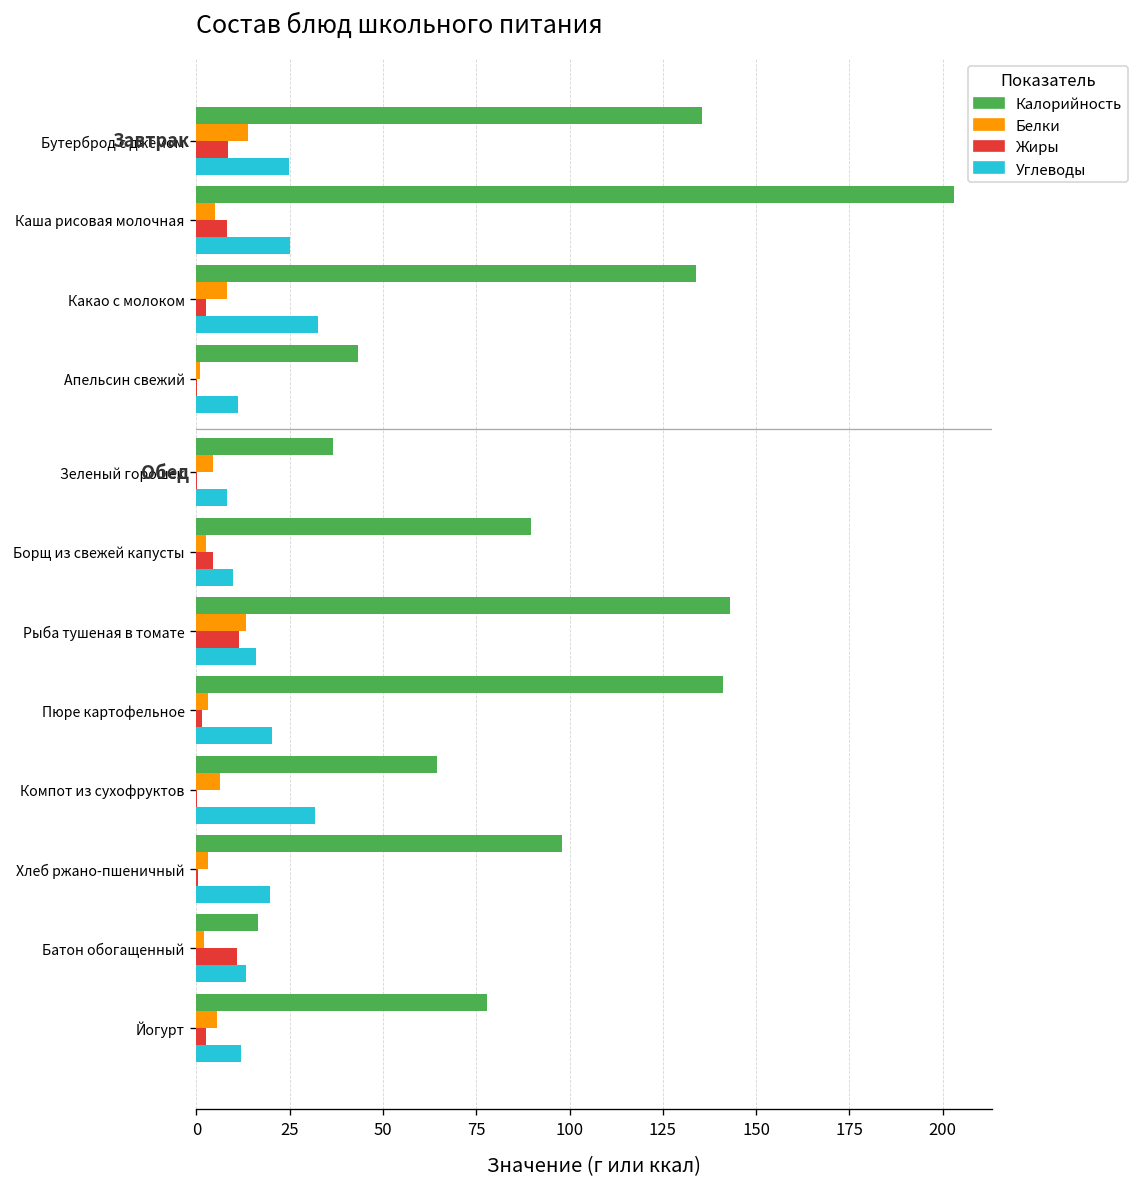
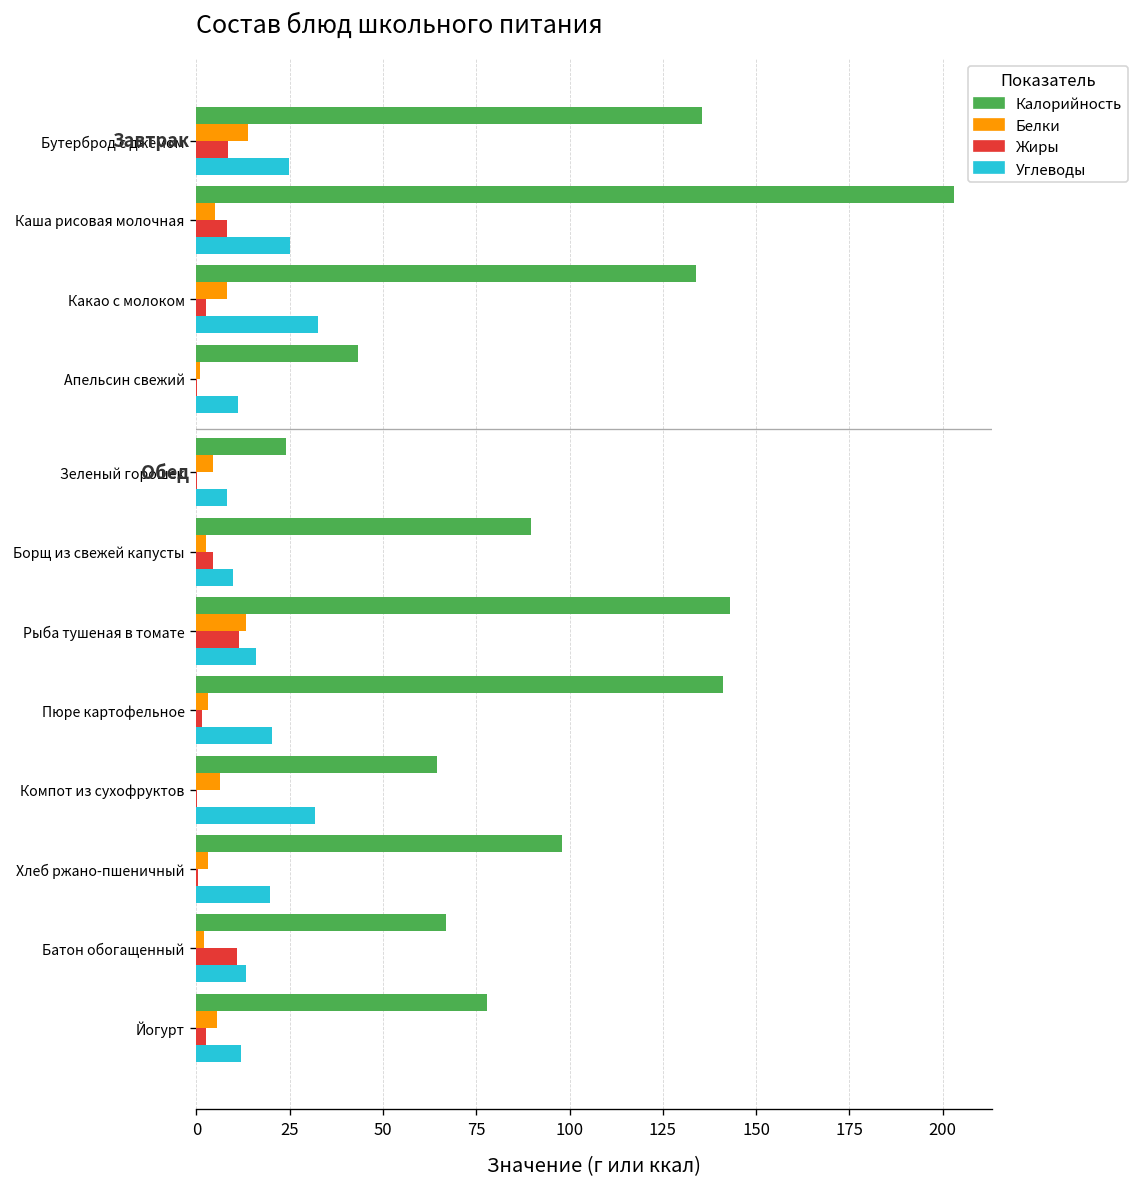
Калорийность, Зеленый горошек: 37 -> 24
Калорийность, Батон обогащенный: 17 -> 67
